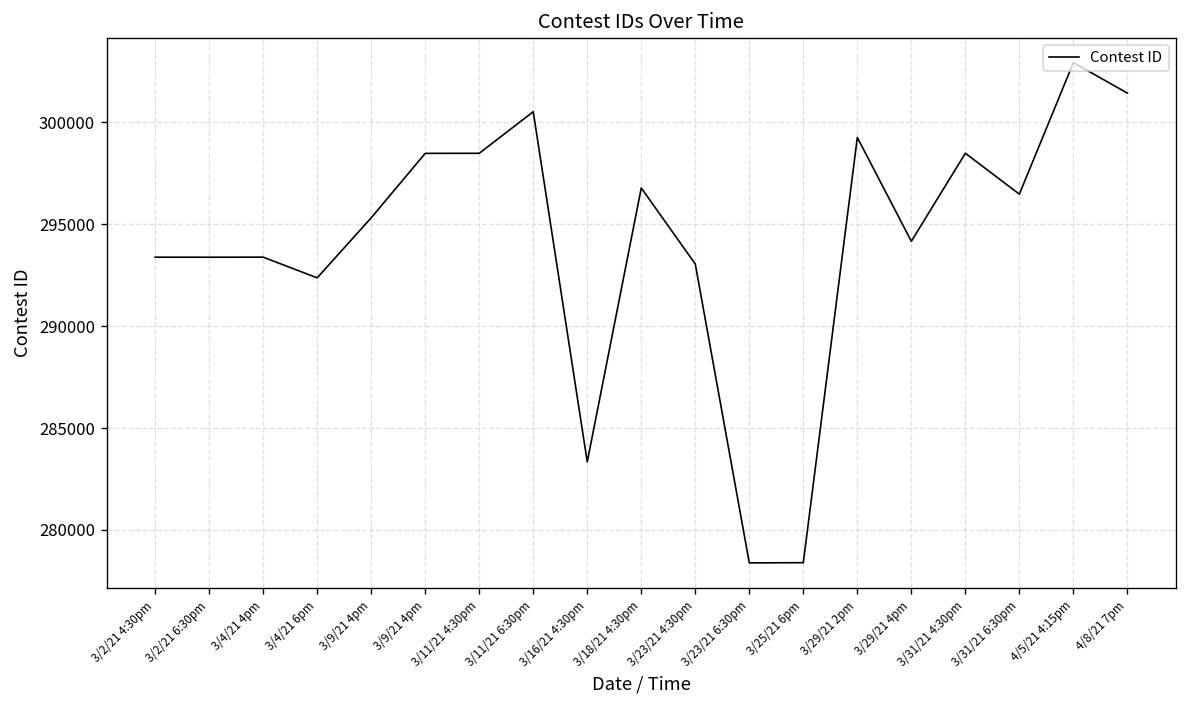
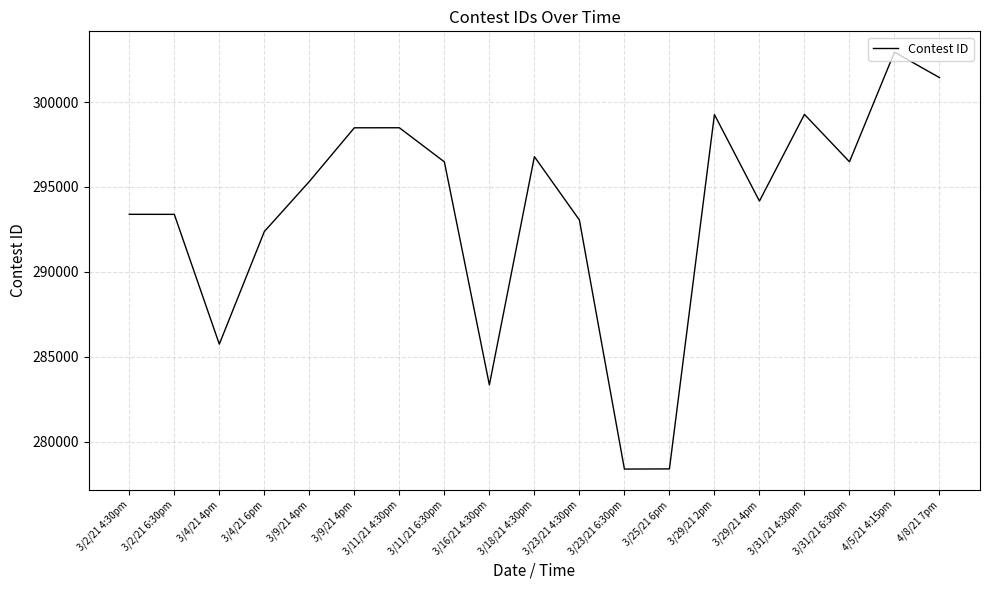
3/4/21 4pm: 293400 -> 285700
3/11/21 6:30pm: 300500 -> 296500
3/31/21 4:30pm: 298500 -> 299300
